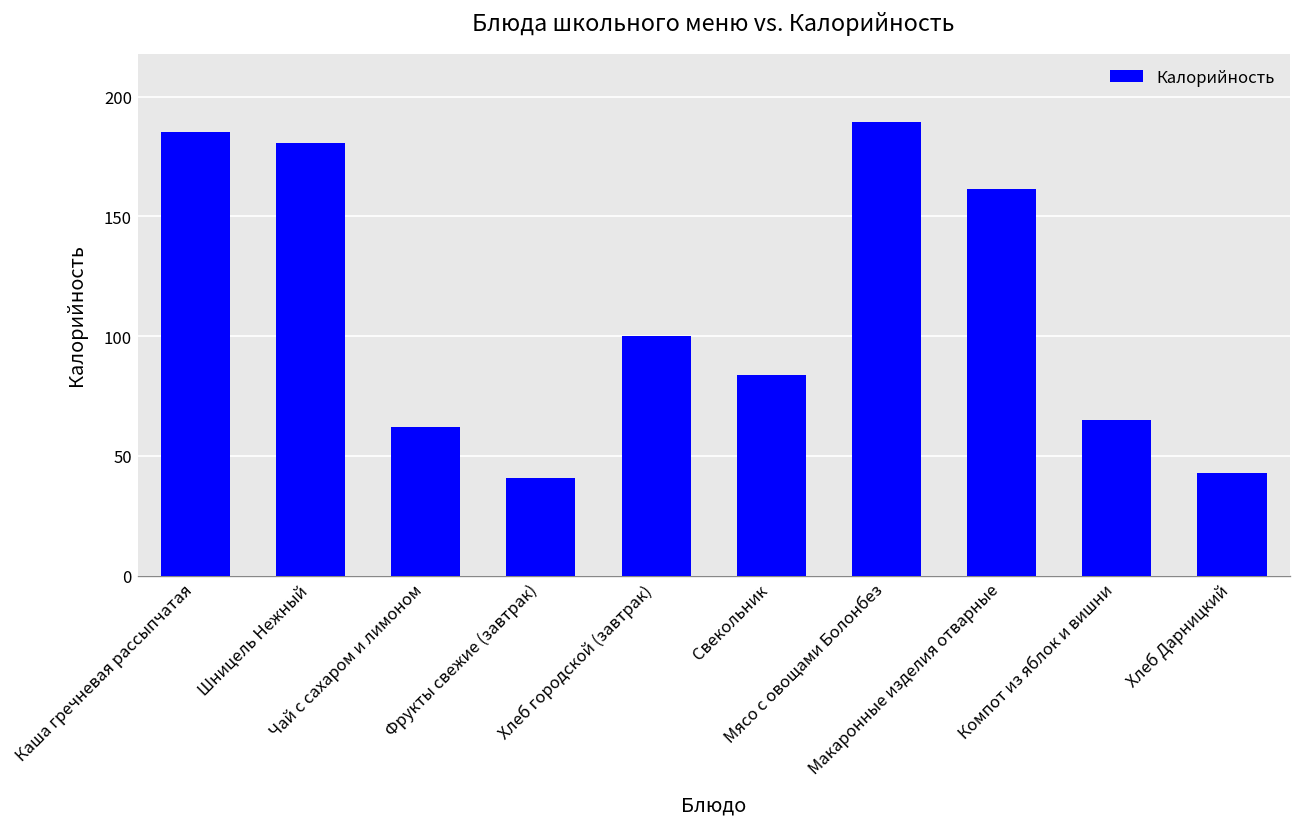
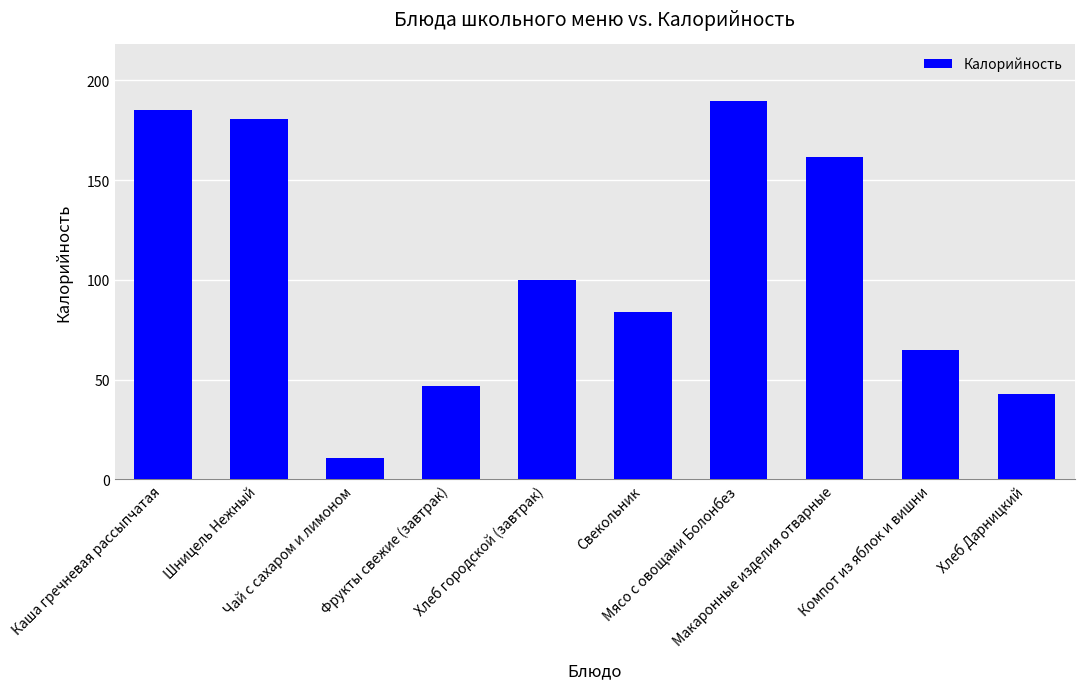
Чай с сахаром и лимоном: 62 -> 11
Фрукты свежие (завтрак): 41 -> 47
